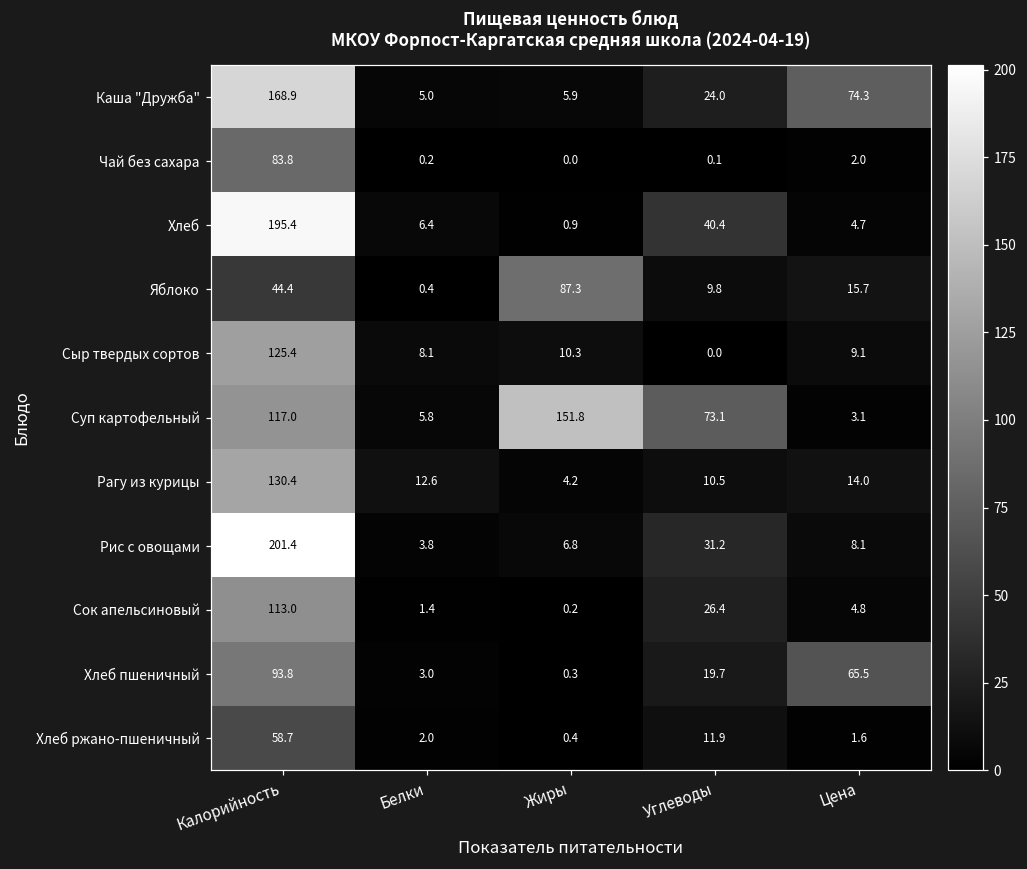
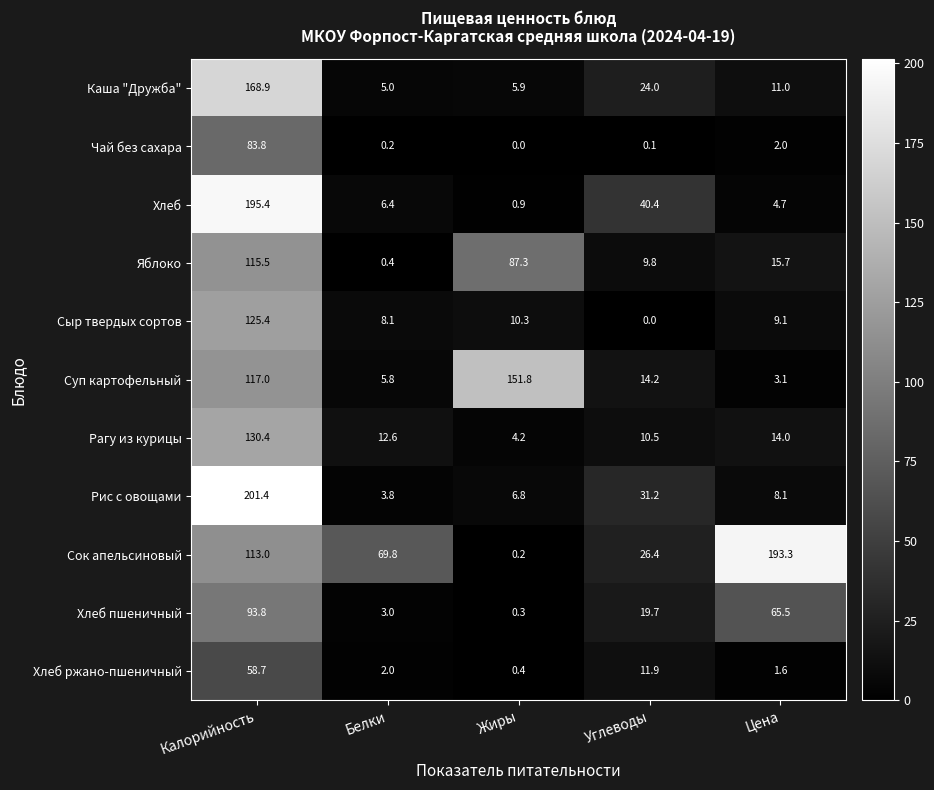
Каша "Дружба", Цена: 74.3 -> 11.0
Яблоко, Калорийность: 44.4 -> 115.5
Суп картофельный, Углеводы: 73.1 -> 14.2
Сок апельсиновый, Белки: 1.4 -> 69.8
Сок апельсиновый, Цена: 4.8 -> 193.3
